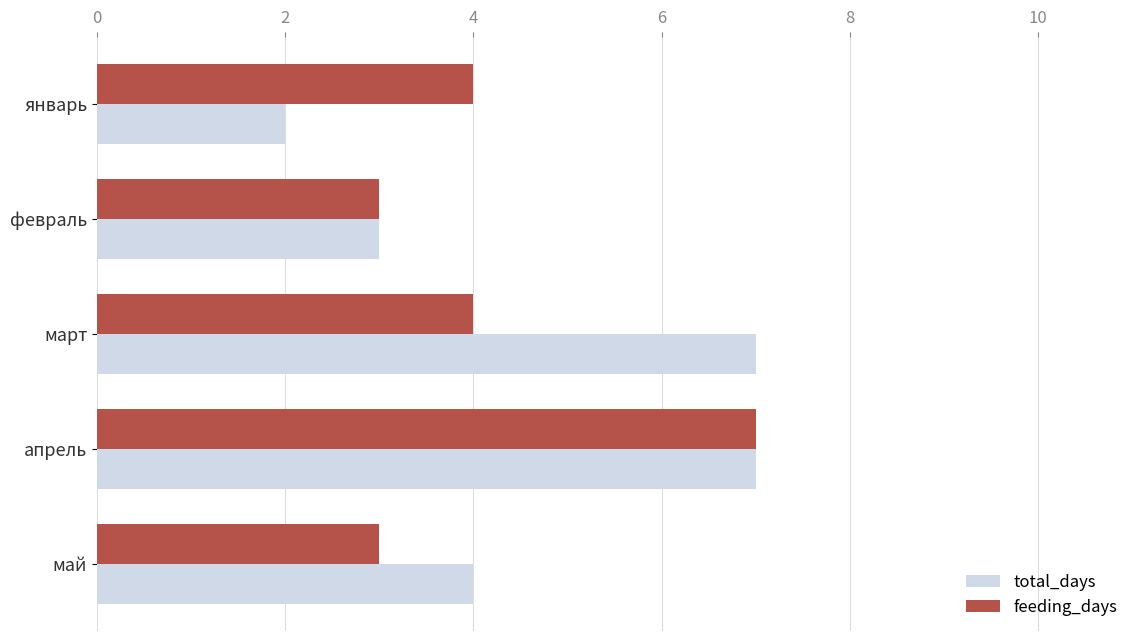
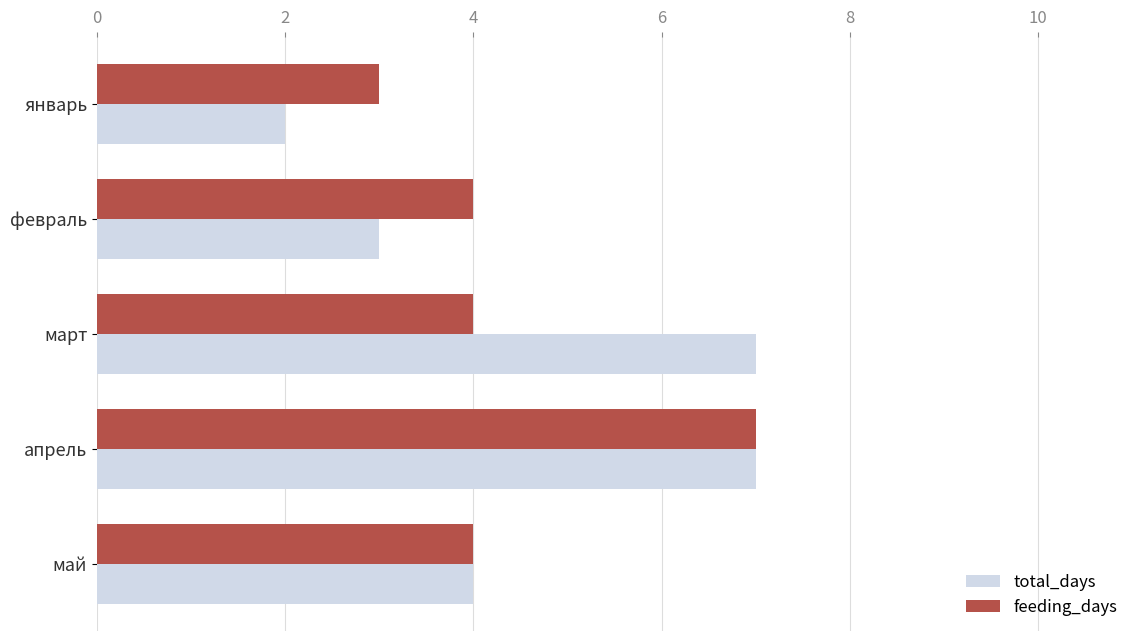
feeding_days, январь: 4 -> 3
feeding_days, февраль: 3 -> 4
feeding_days, май: 3 -> 4
